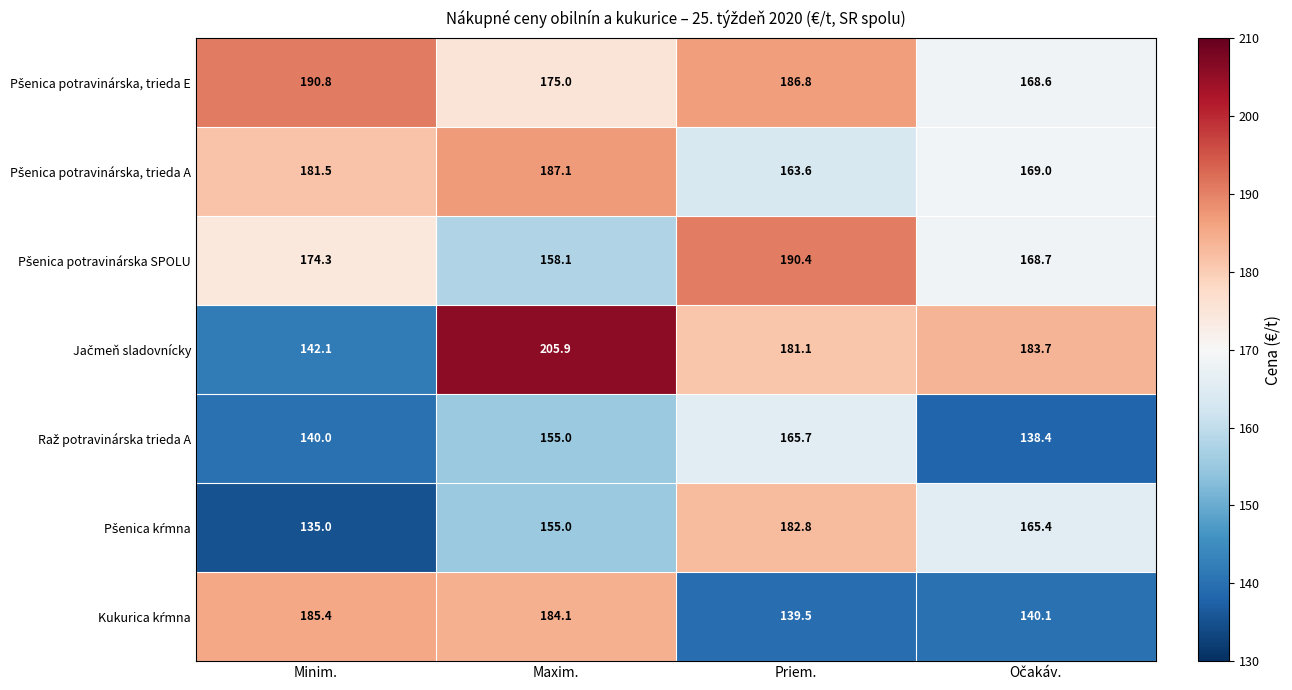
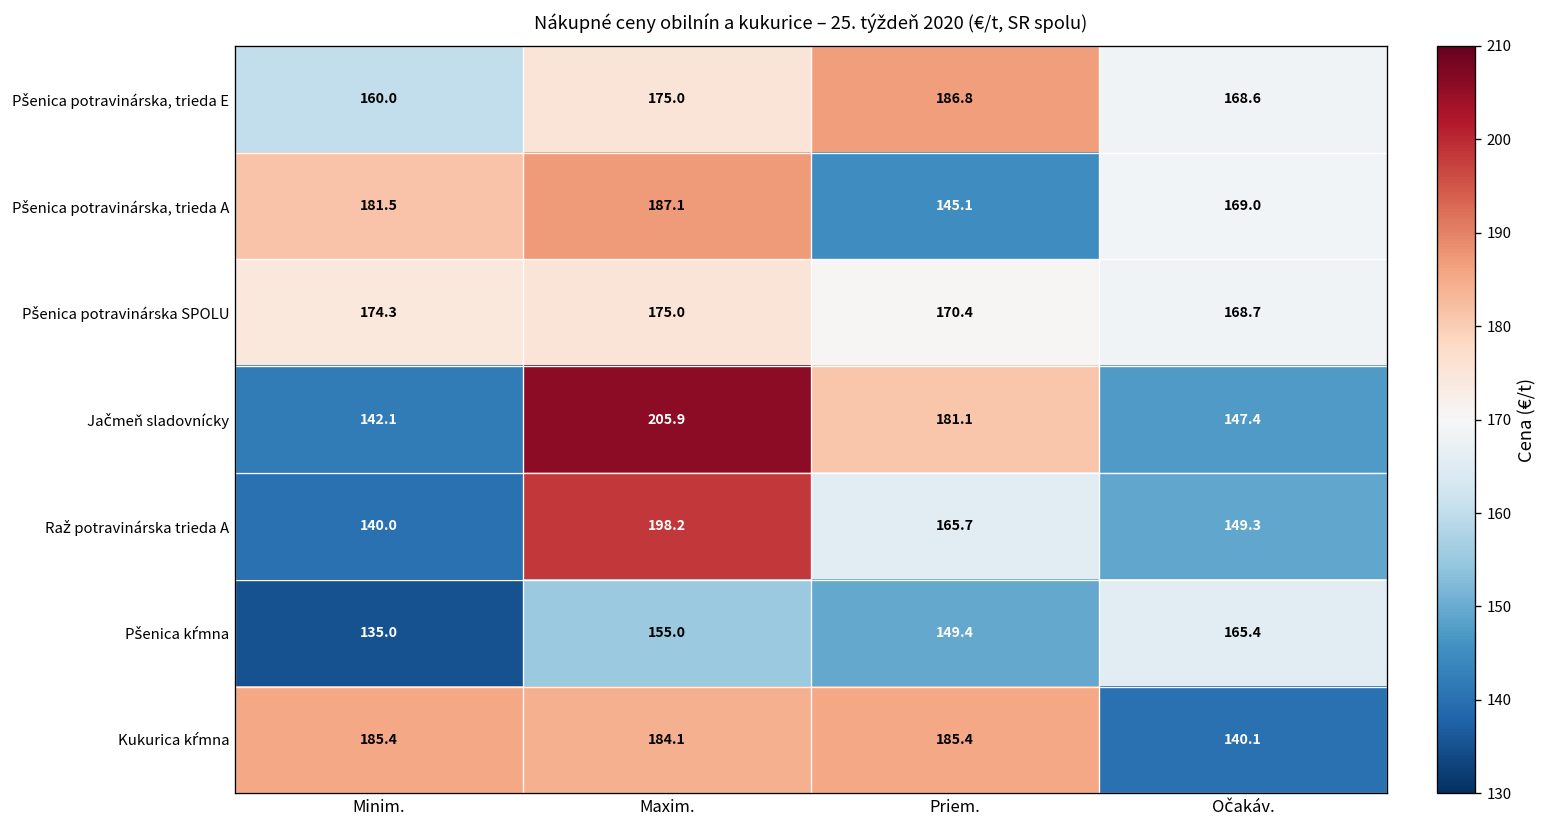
Pšenica potravinárska, trieda E, Minim.: 190.8 -> 160.0
Pšenica potravinárska, trieda A, Priem.: 163.6 -> 145.1
Pšenica potravinárska SPOLU, Maxim.: 158.1 -> 175.0
Pšenica potravinárska SPOLU, Priem.: 190.4 -> 170.4
Jačmeň sladovnícky, Očakáv.: 183.7 -> 147.4
Raž potravinárska trieda A, Maxim.: 155.0 -> 198.2
Raž potravinárska trieda A, Očakáv.: 138.4 -> 149.3
Pšenica kŕmna, Priem.: 182.8 -> 149.4
Kukurica kŕmna, Priem.: 139.5 -> 185.4
